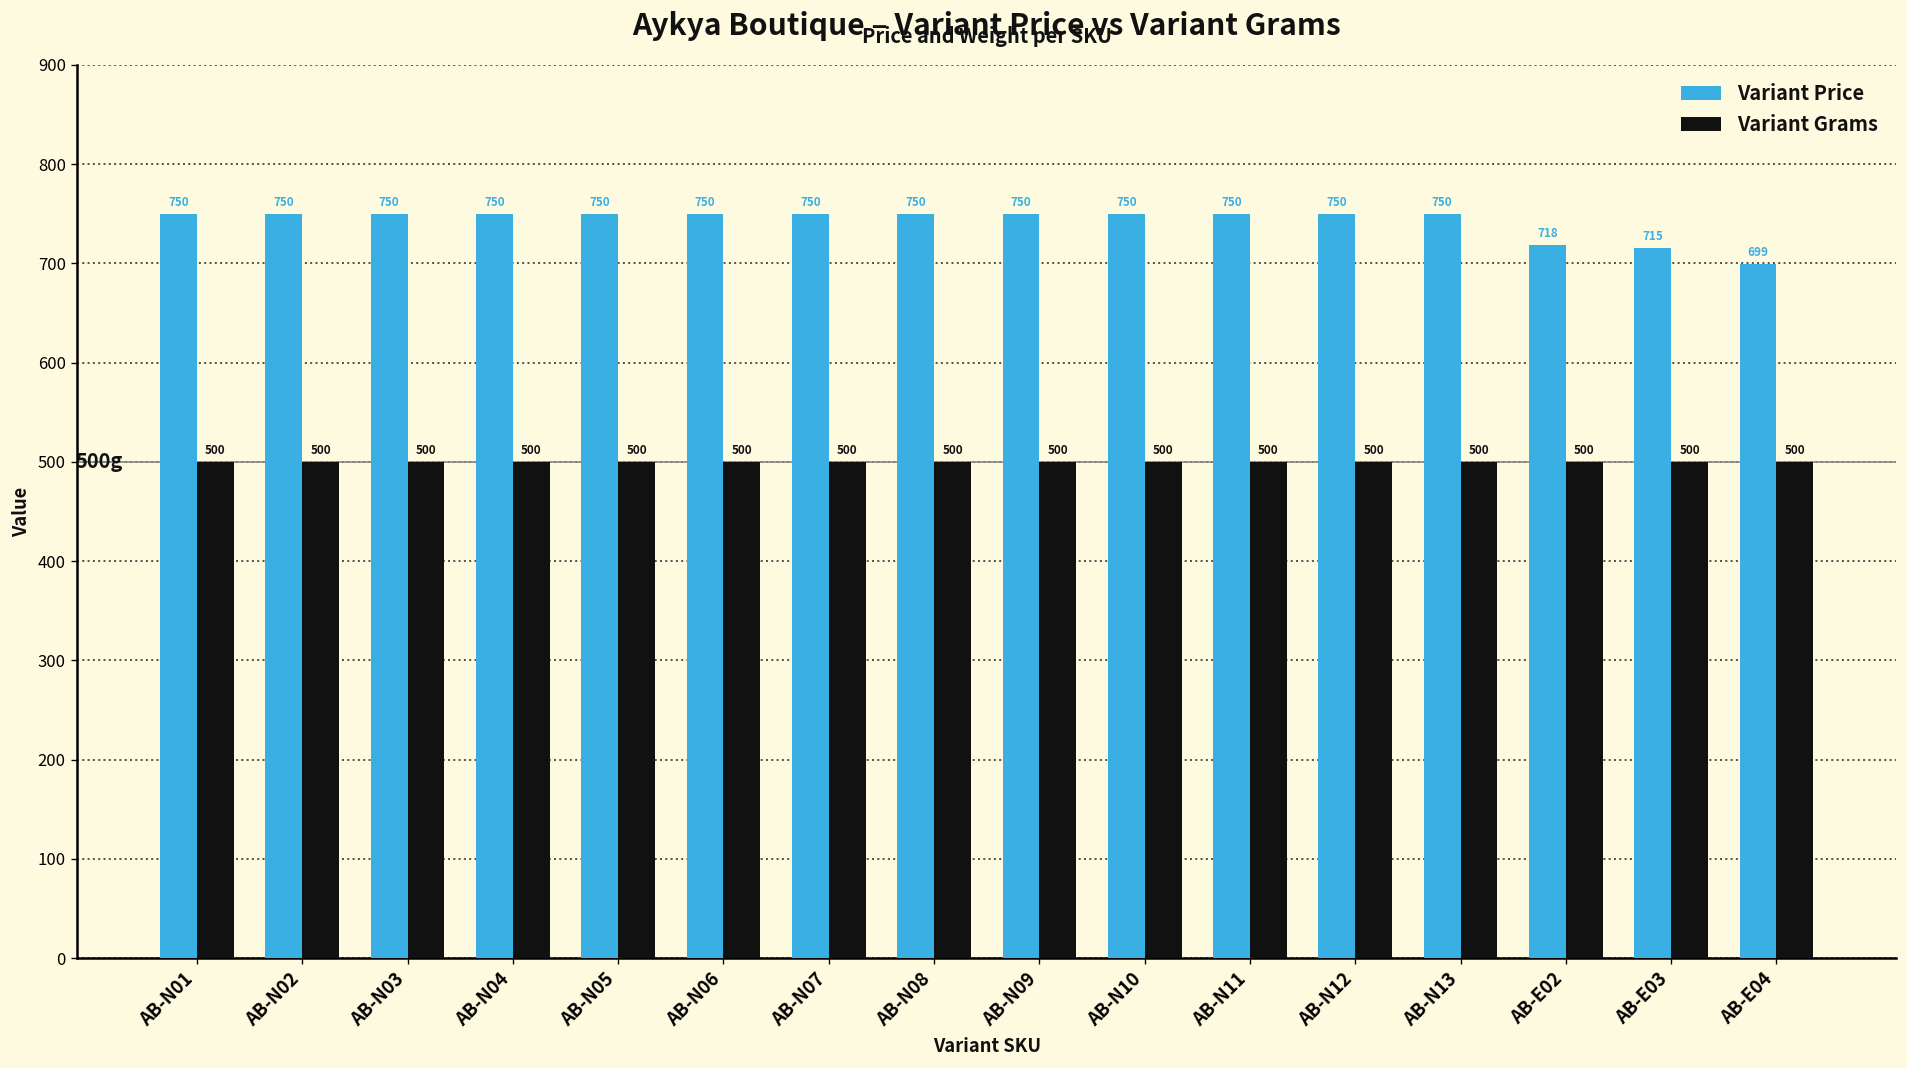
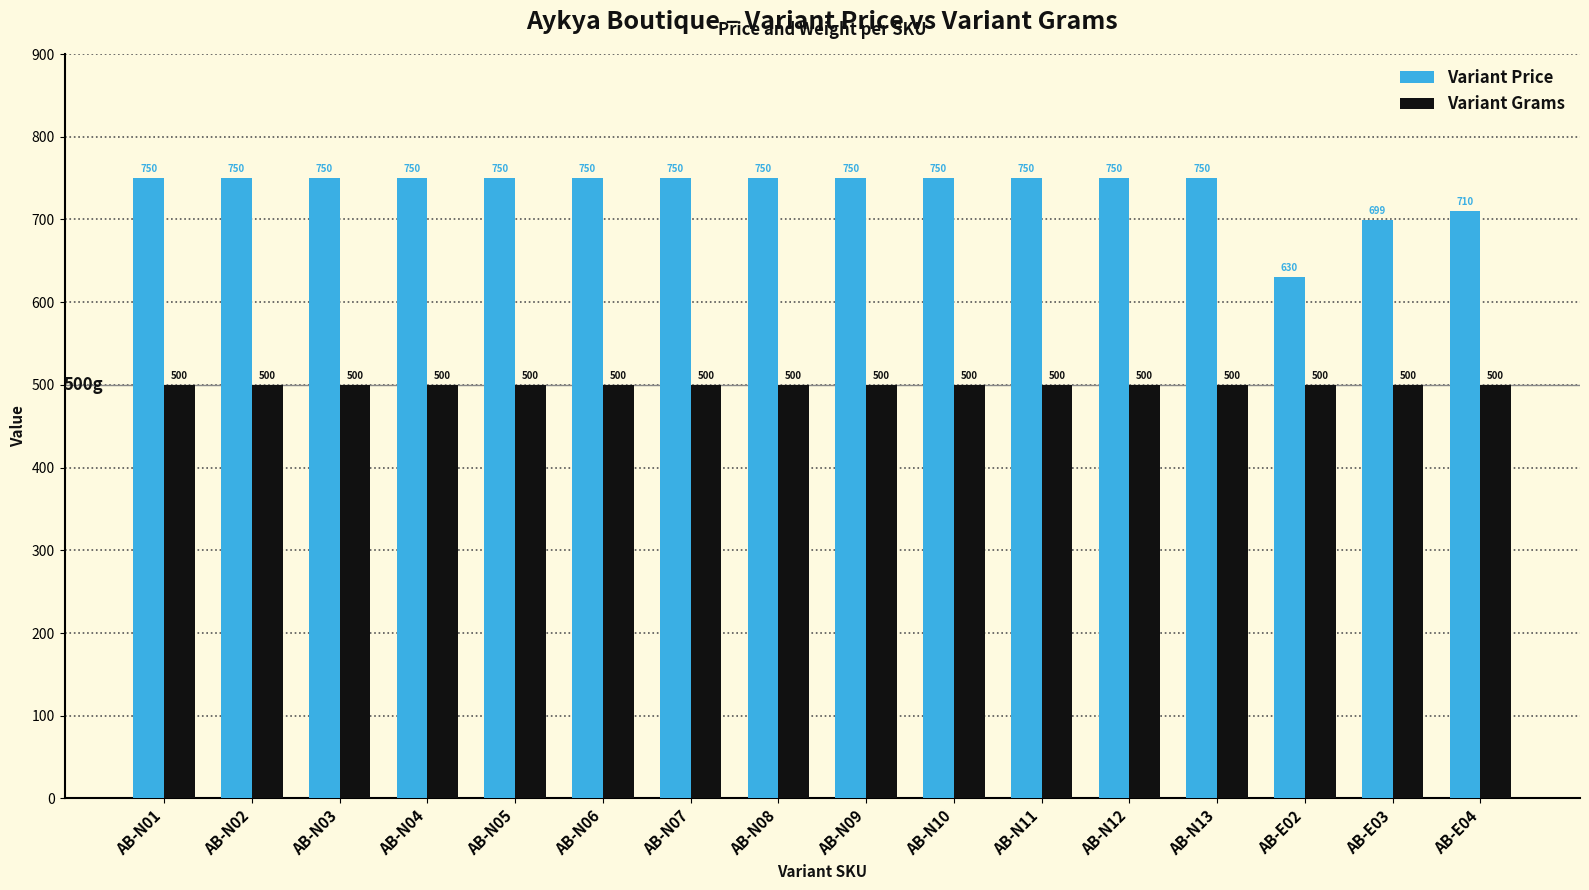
Variant Price, AB-E02: 718 -> 630
Variant Price, AB-E03: 715 -> 699
Variant Price, AB-E04: 699 -> 710
